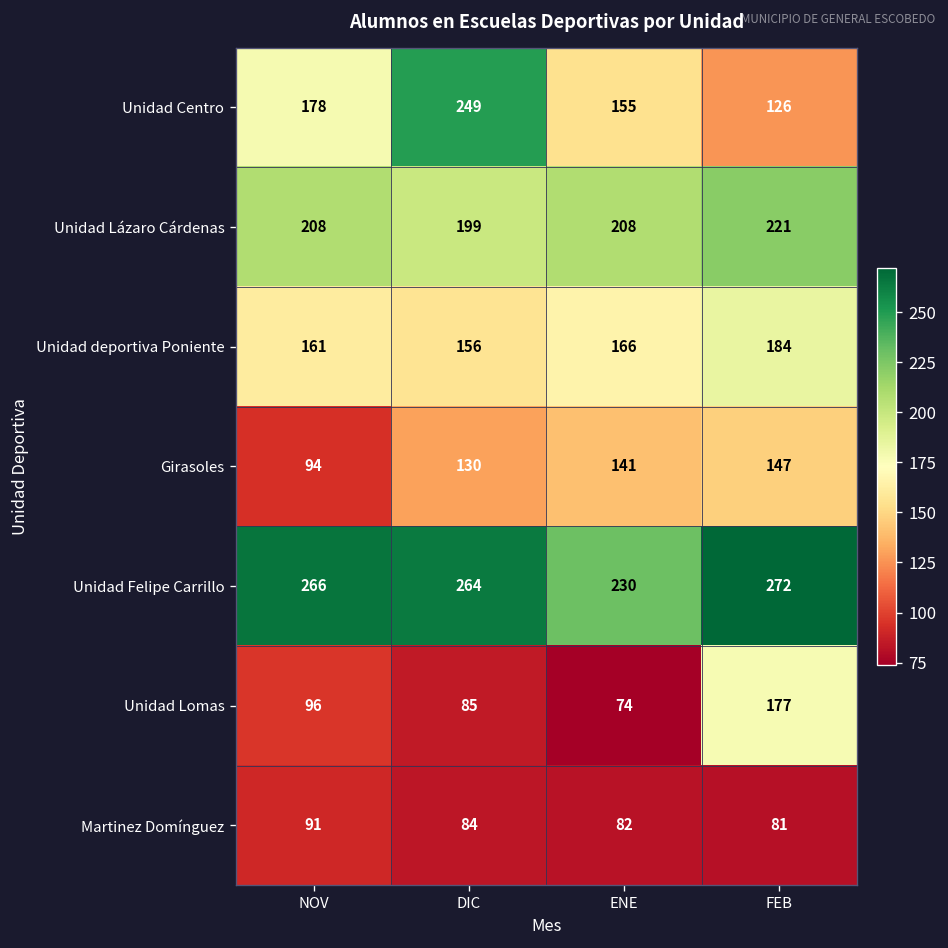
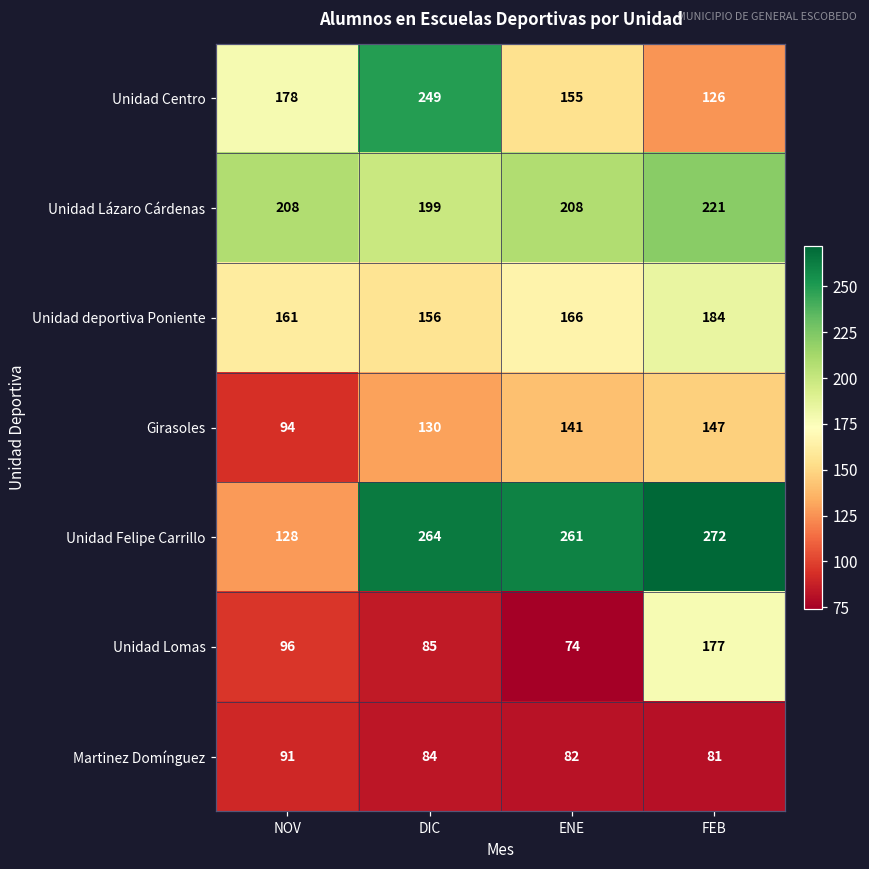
Unidad Felipe Carrillo, NOV: 266 -> 128
Unidad Felipe Carrillo, ENE: 230 -> 261
